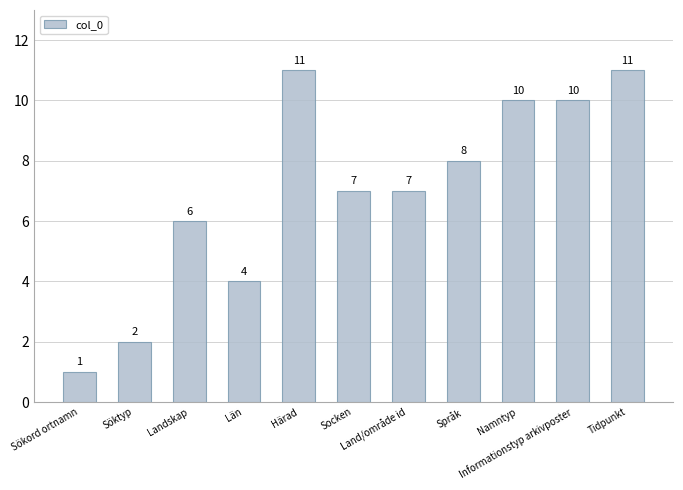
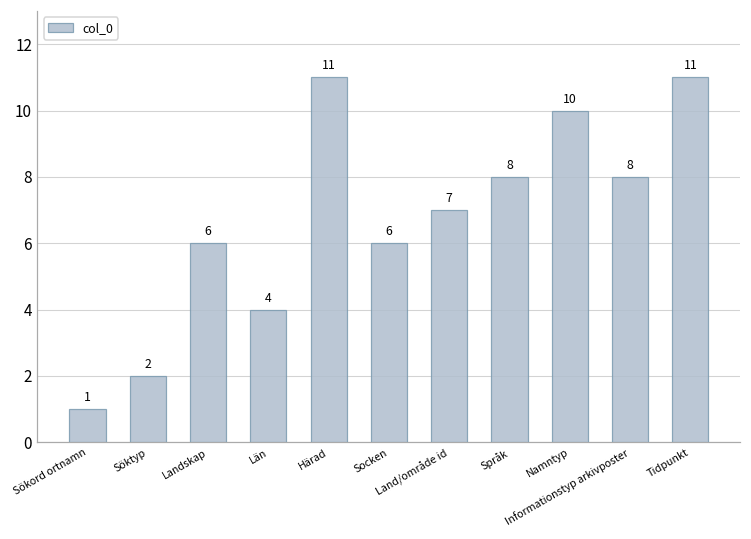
Socken: 7 -> 6
Informationstyp arkivposter: 10 -> 8
